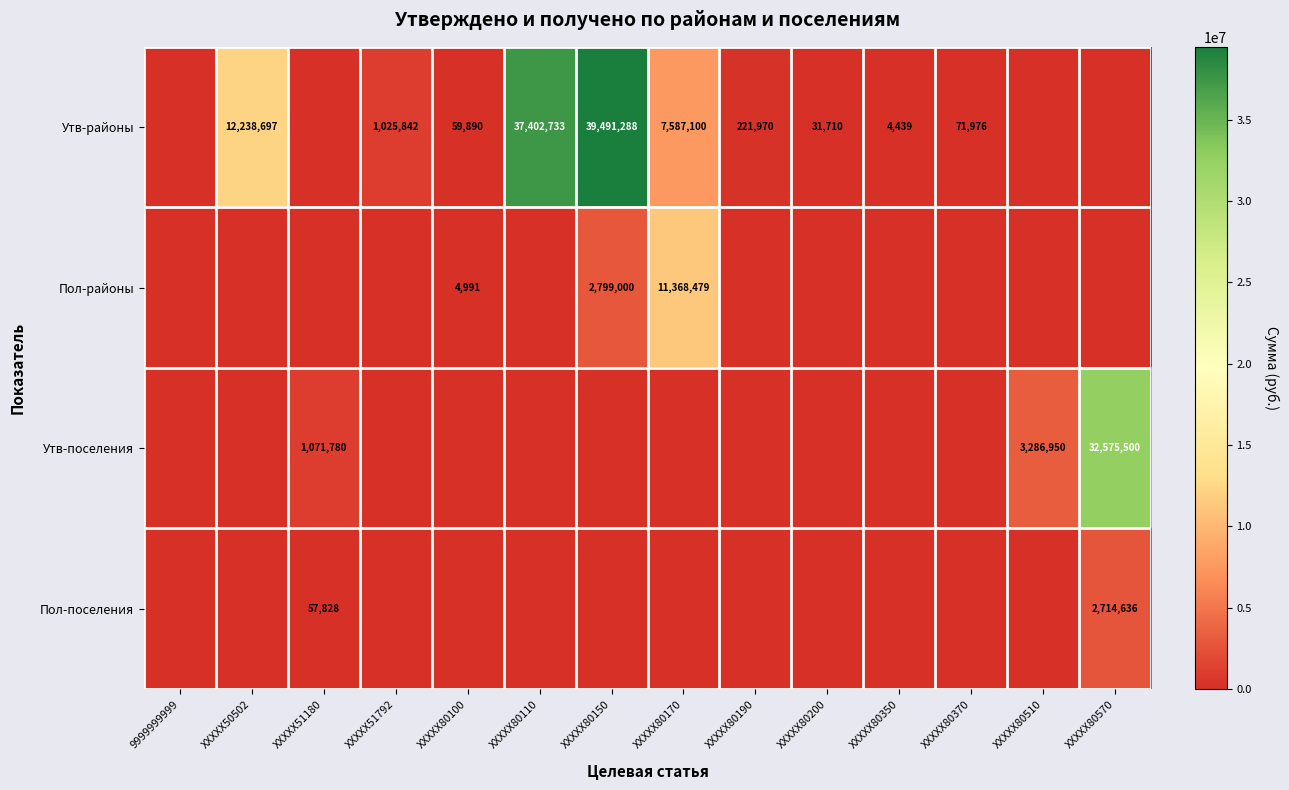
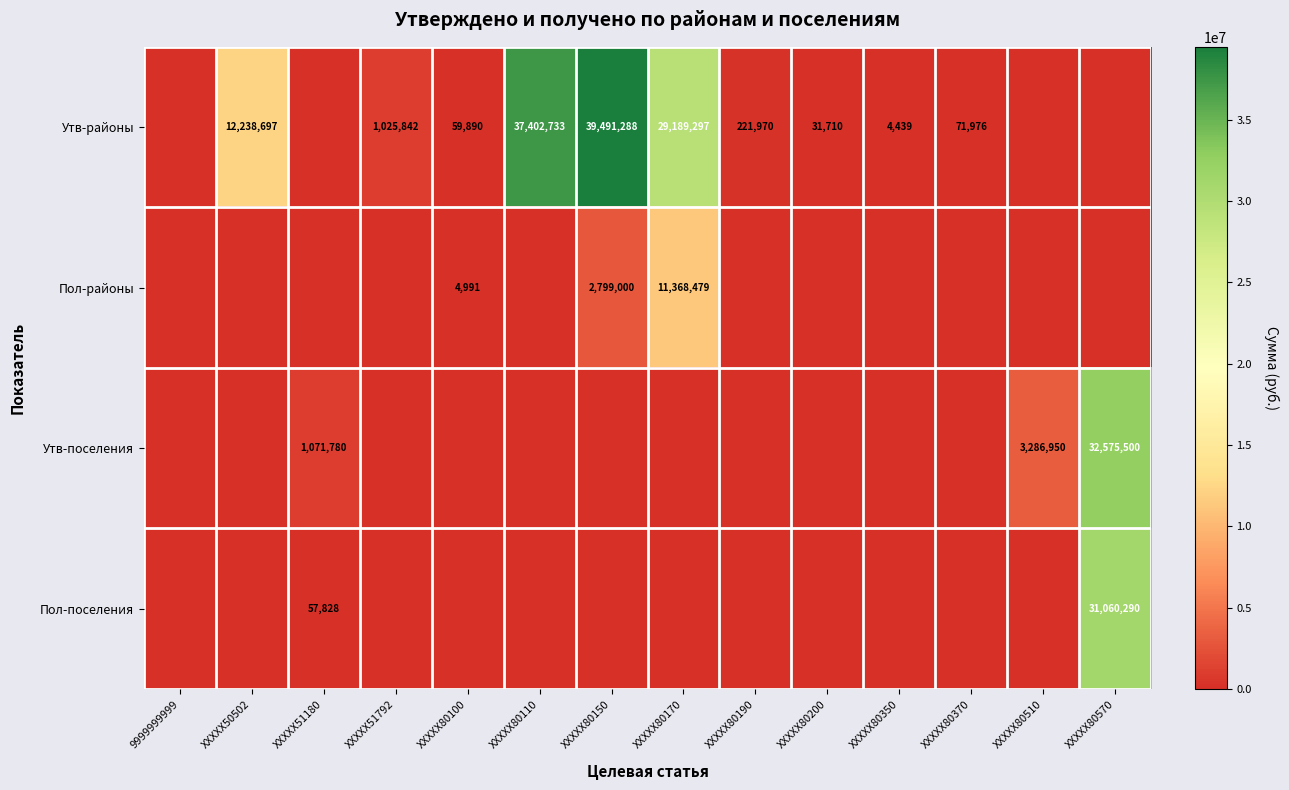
Утв-районы, XXXXX80170: 7,587,100 -> 29,189,297
Пол-поселения, XXXXX80570: 2,714,636 -> 31,060,290
